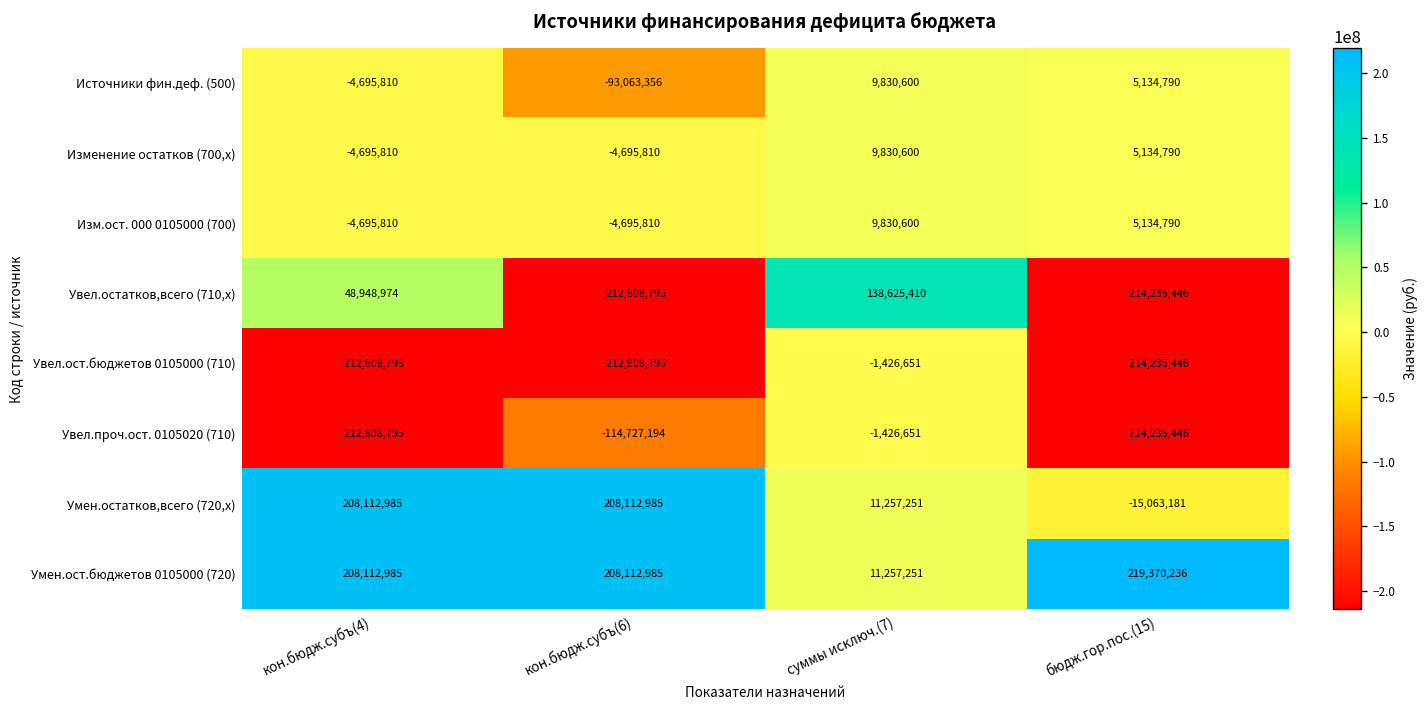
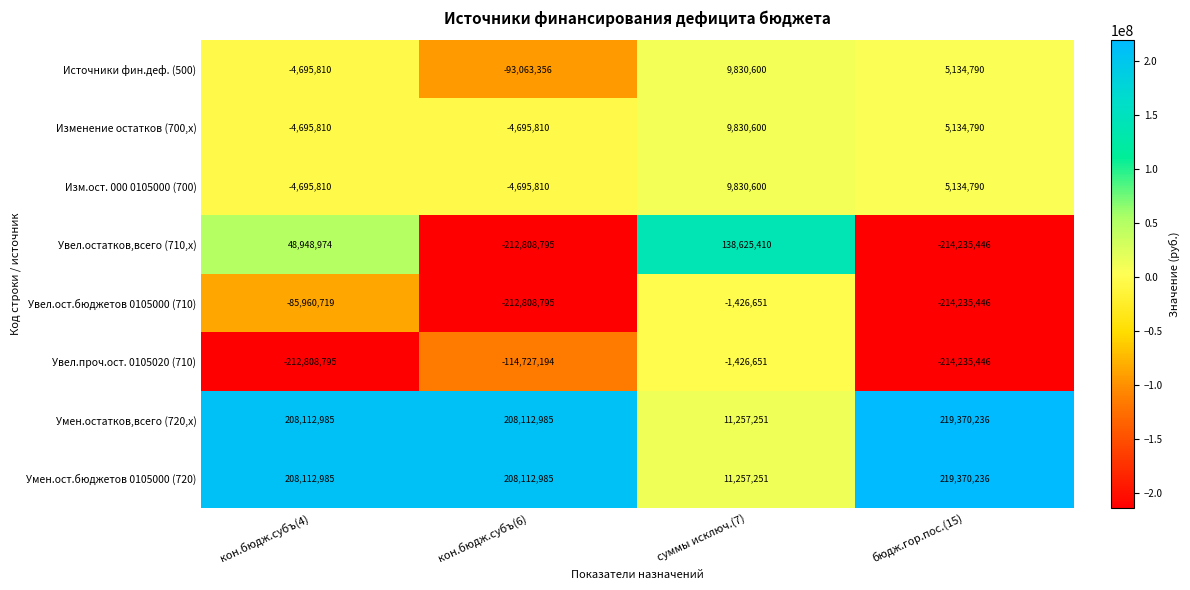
Увел.ост.бюджетов 0105000 (710), кон.бюдж.субъ(4): -212,808,795 -> -85,960,719
Умен.остатков,всего (720,х), бюдж.гор.пос.(15): -15,063,181 -> 219,370,236
